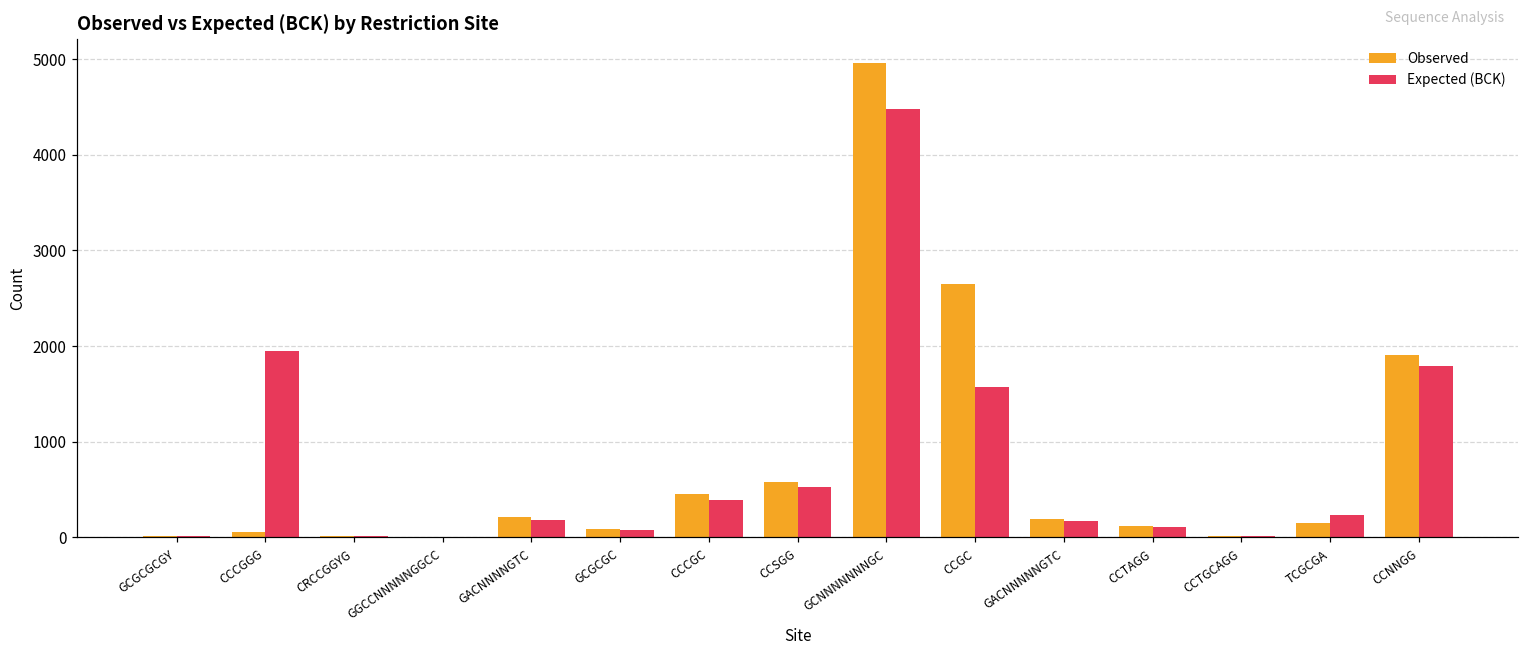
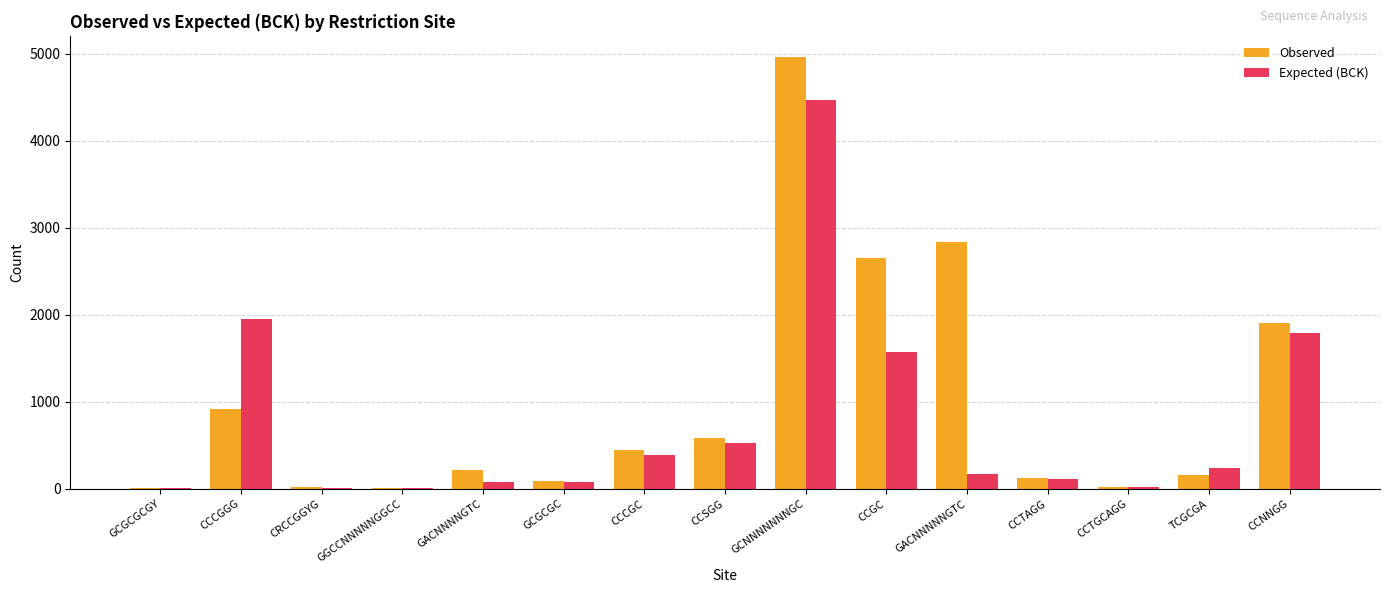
Observed, CCCGGG: 100 -> 900
Expected (BCK), GACNNNNGTC: 200 -> 100
Observed, GACNNNNNGTC: 200 -> 2800
